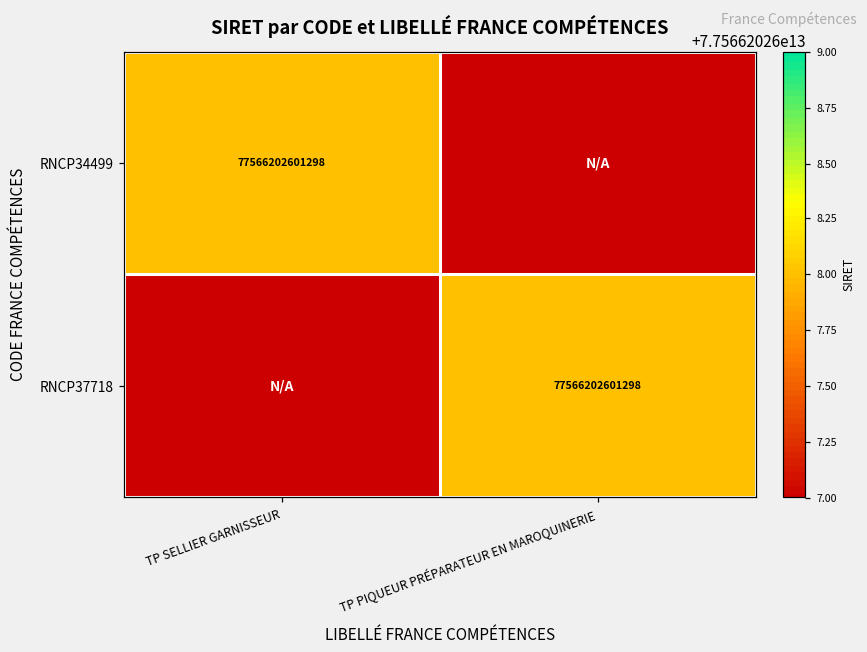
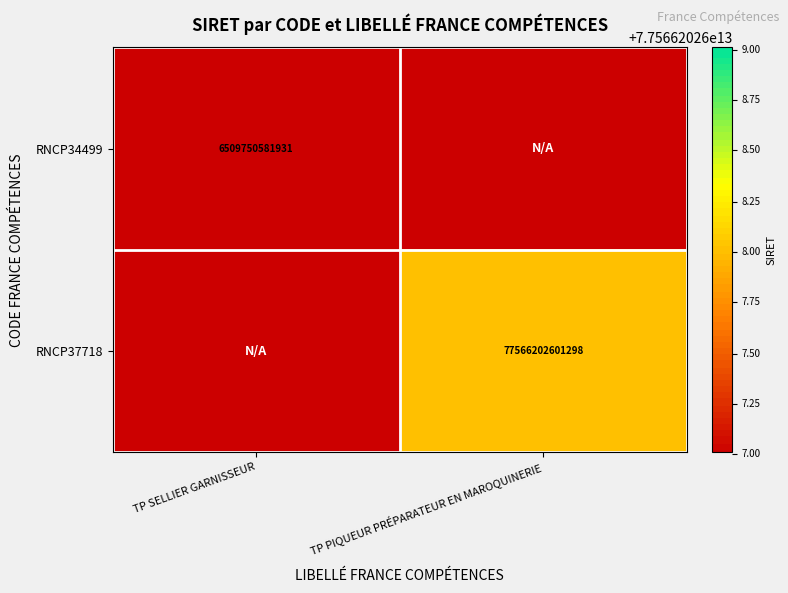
RNCP34499, TP SELLIER GARNISSEUR: 77566202601298 -> 6509750581931
